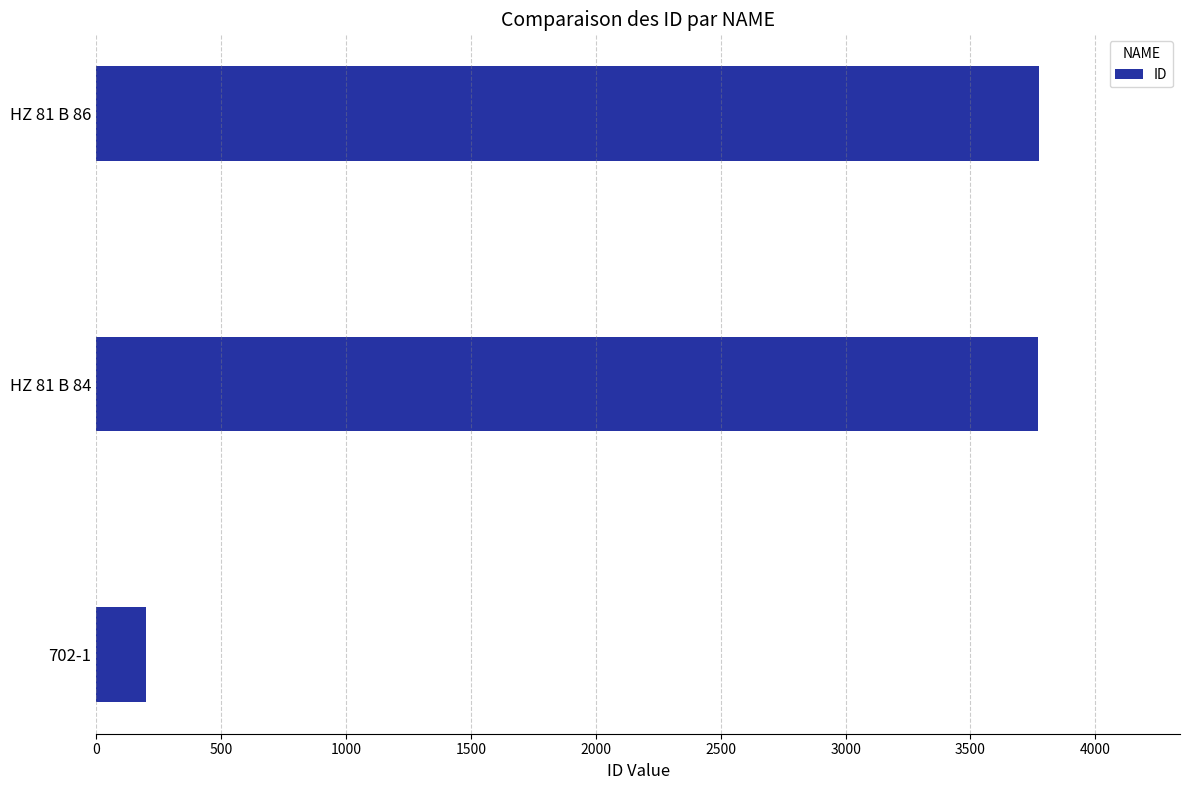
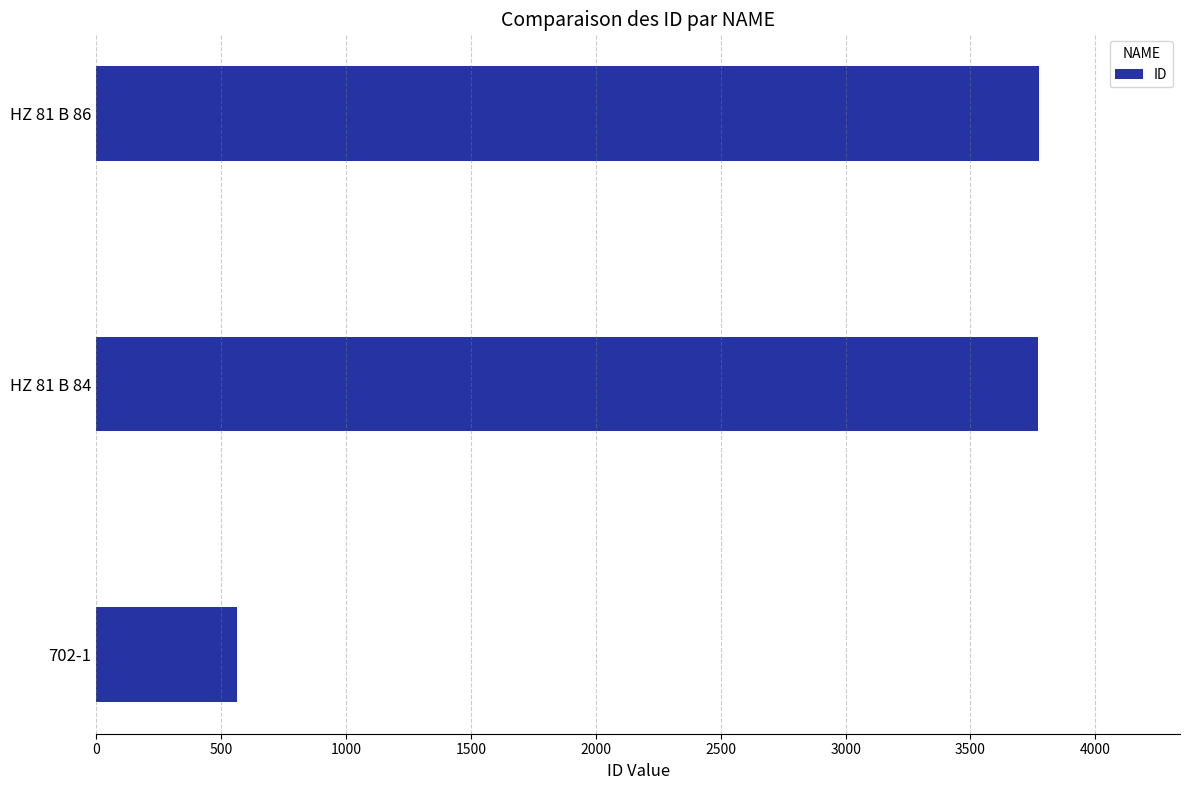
702-1: 200 -> 560
